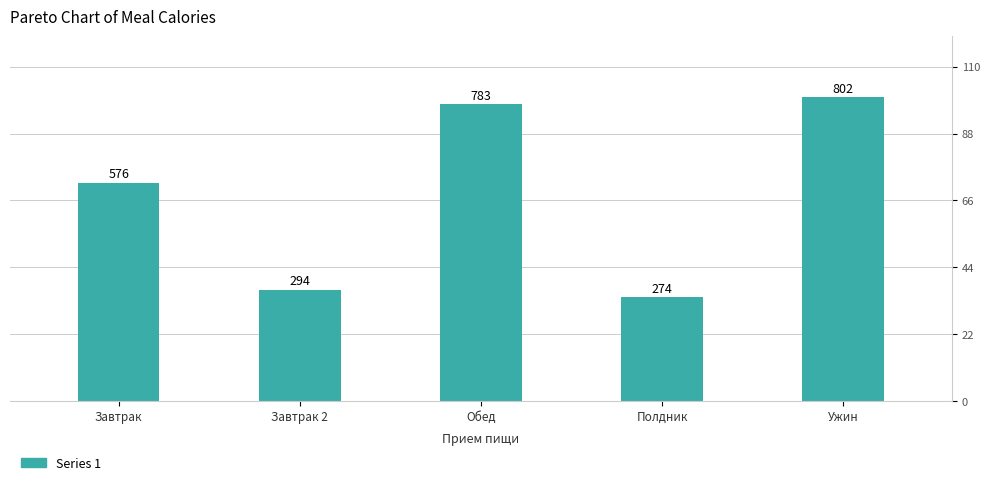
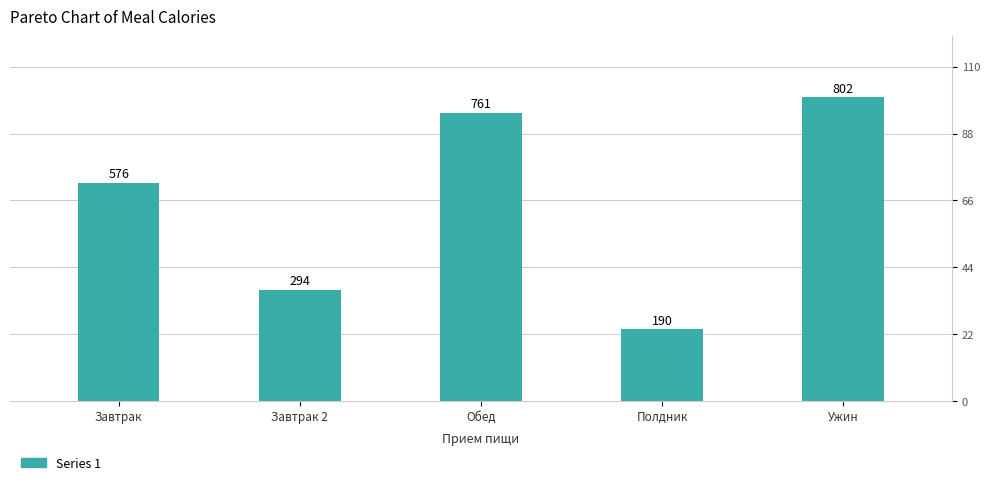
Обед: 783 -> 761
Полдник: 274 -> 190
